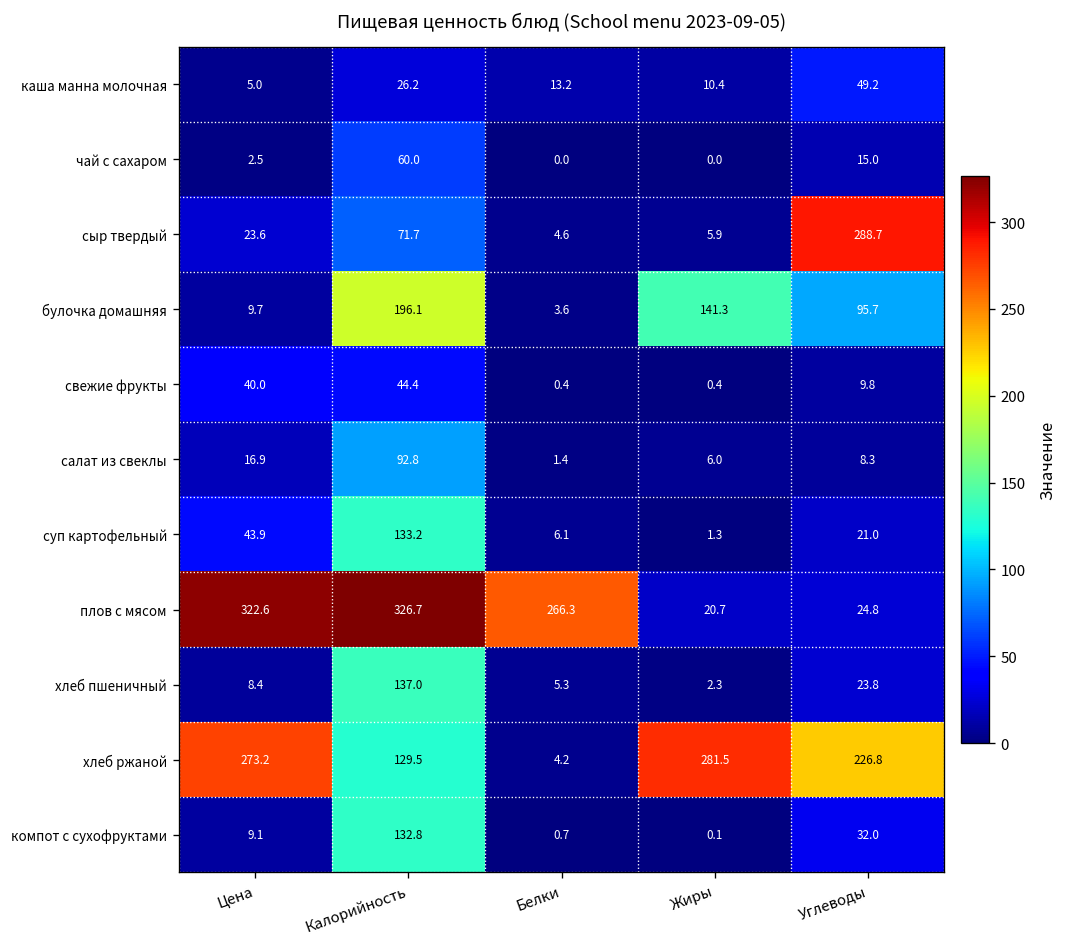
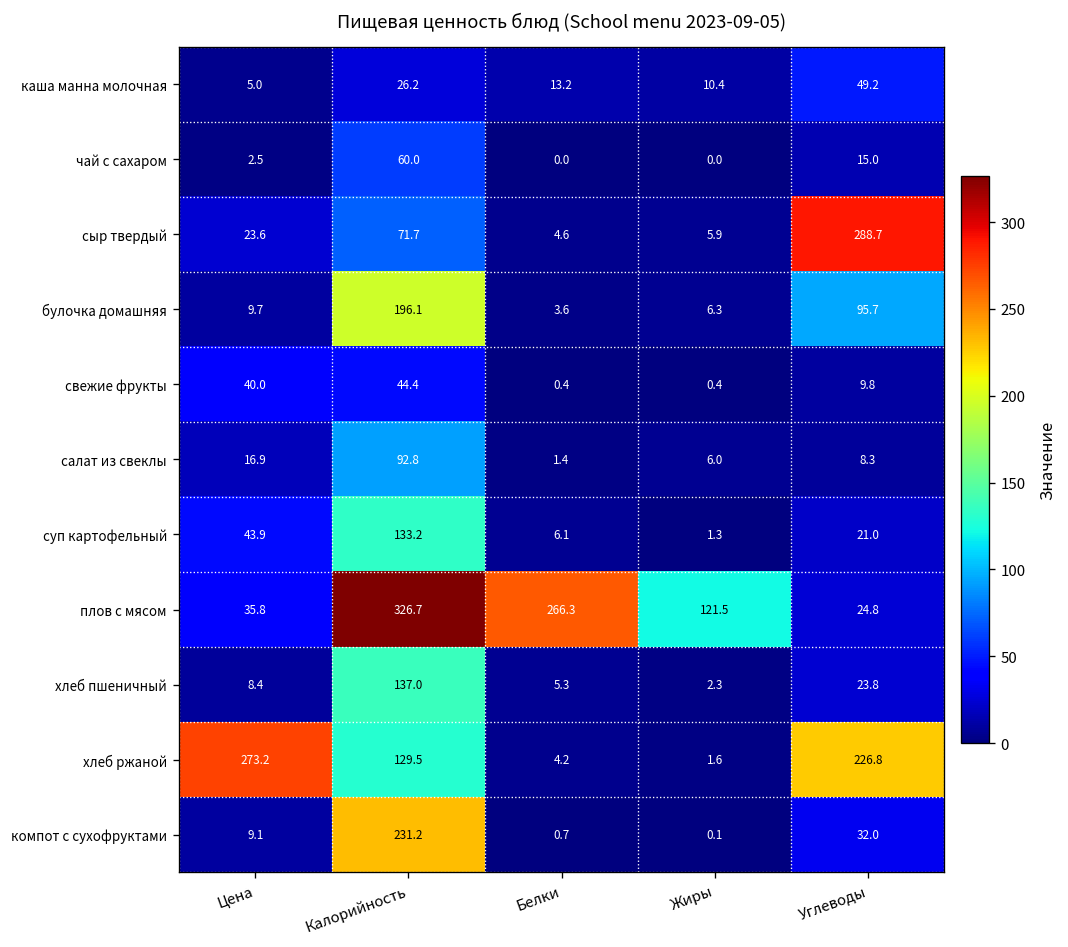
булочка домашняя, Жиры: 141.3 -> 6.3
плов с мясом, Цена: 322.6 -> 35.8
плов с мясом, Жиры: 20.7 -> 121.5
хлеб ржаной, Жиры: 281.5 -> 1.6
компот с сухофруктами, Калорийность: 132.8 -> 231.2
